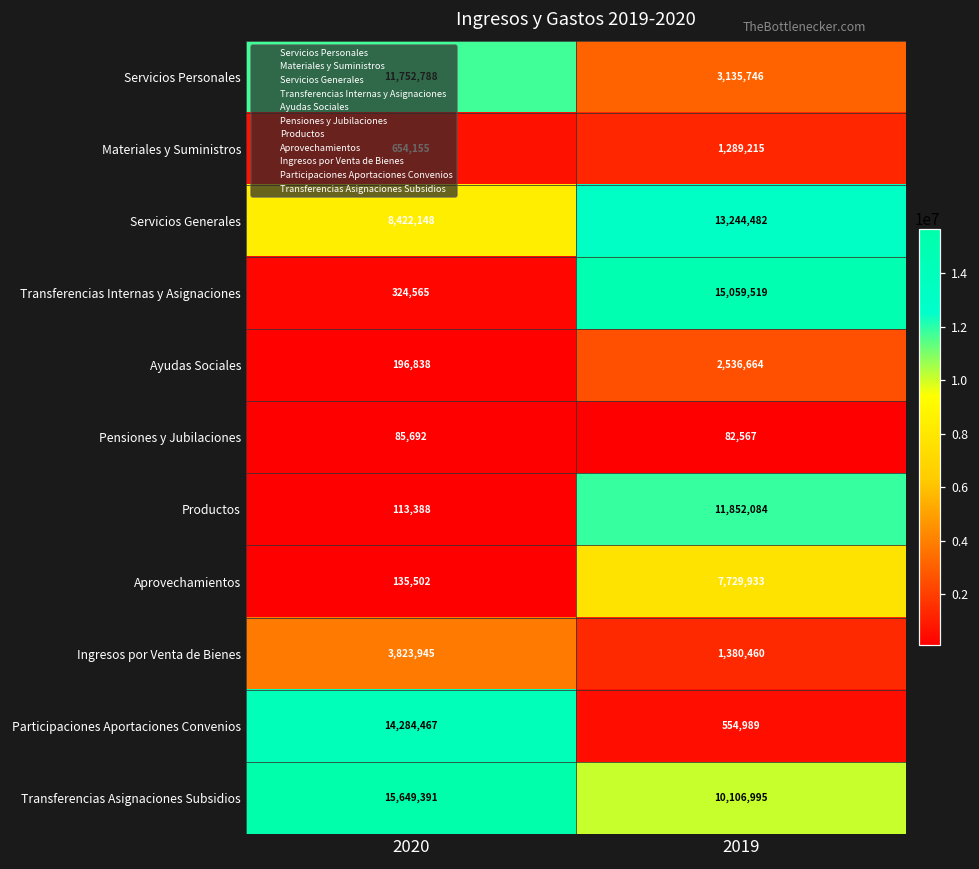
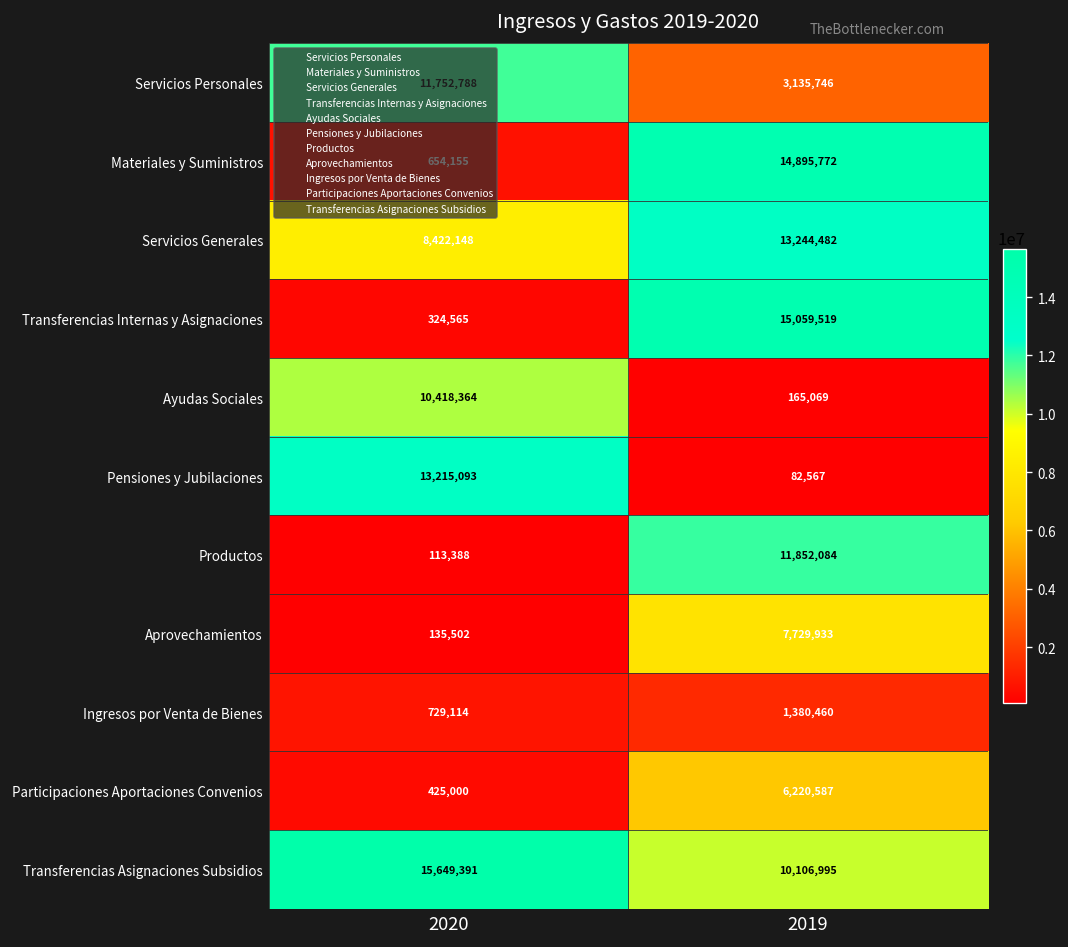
Materiales y Suministros, 2019: 1,289,215 -> 14,895,772
Ayudas Sociales, 2020: 196,838 -> 10,418,364
Ayudas Sociales, 2019: 2,536,664 -> 165,069
Pensiones y Jubilaciones, 2020: 85,692 -> 13,215,093
Ingresos por Venta de Bienes, 2020: 3,823,945 -> 729,114
Participaciones Aportaciones Convenios, 2020: 14,284,467 -> 425,000
Participaciones Aportaciones Convenios, 2019: 554,989 -> 6,220,587
